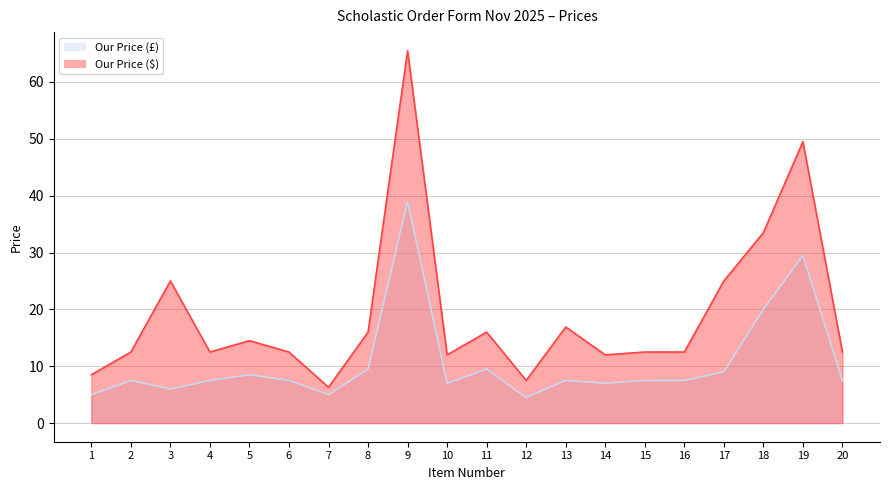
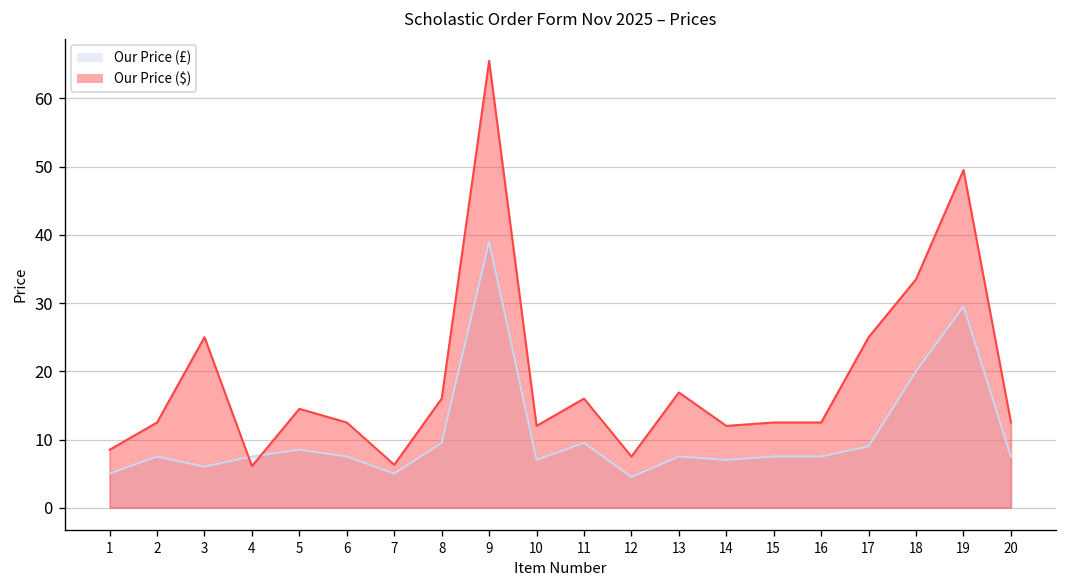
Our Price ($), 4: 13 -> 6
